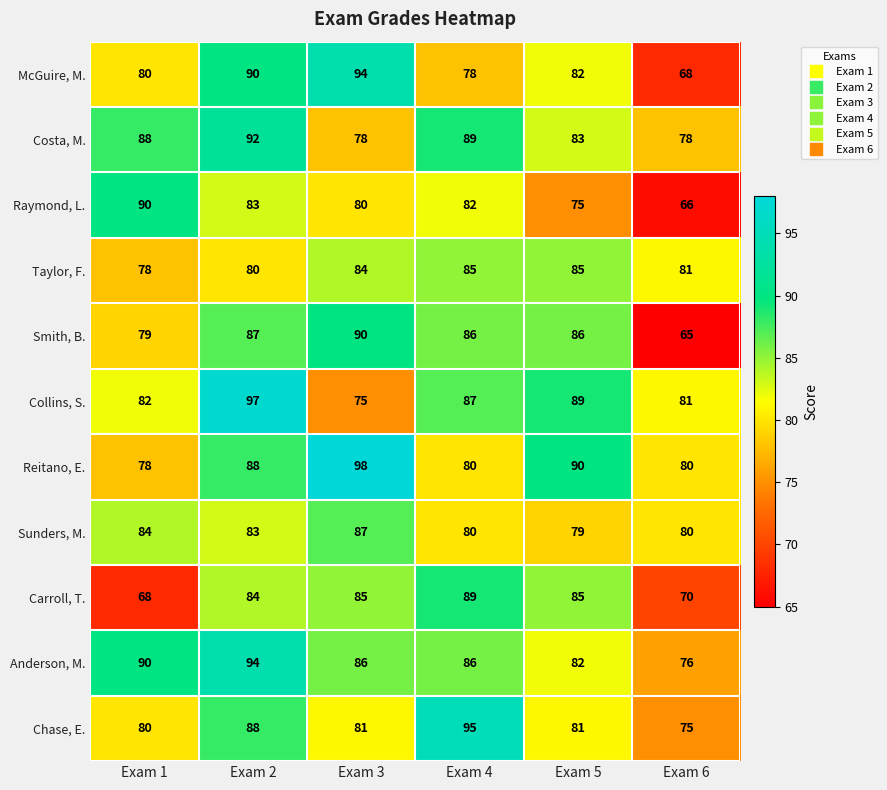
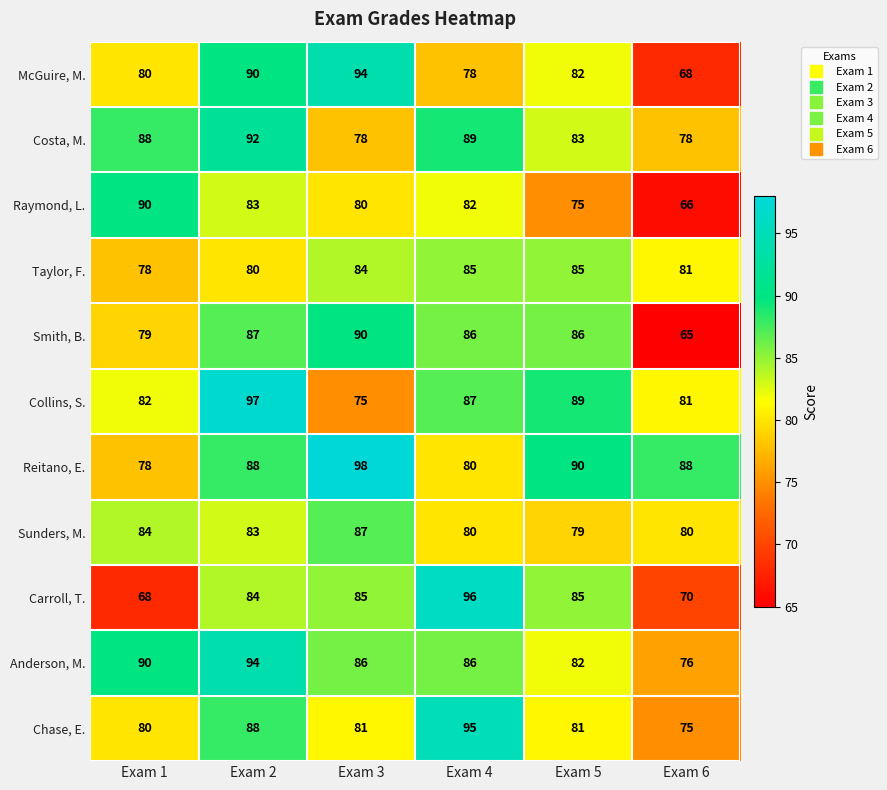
Reitano, E., Exam 6: 80 -> 88
Carroll, T., Exam 4: 89 -> 96
